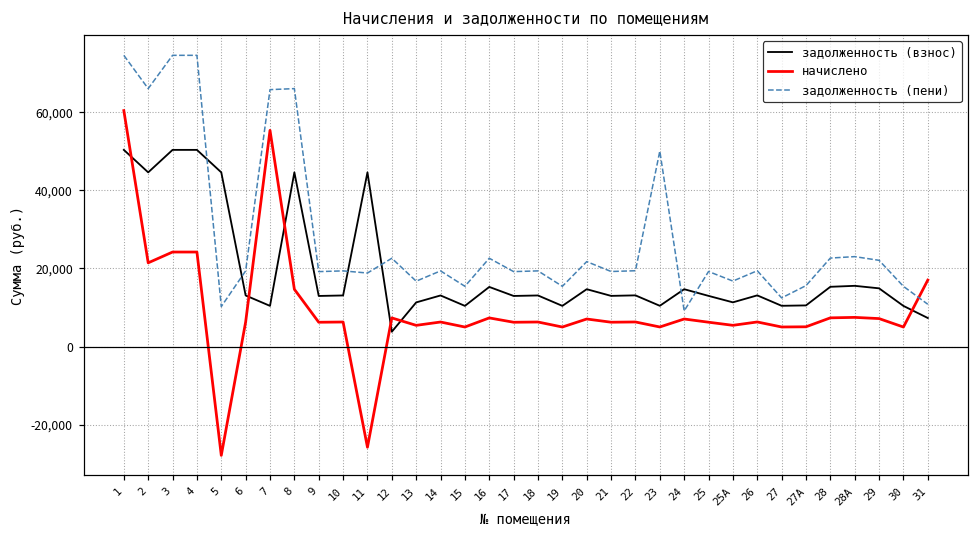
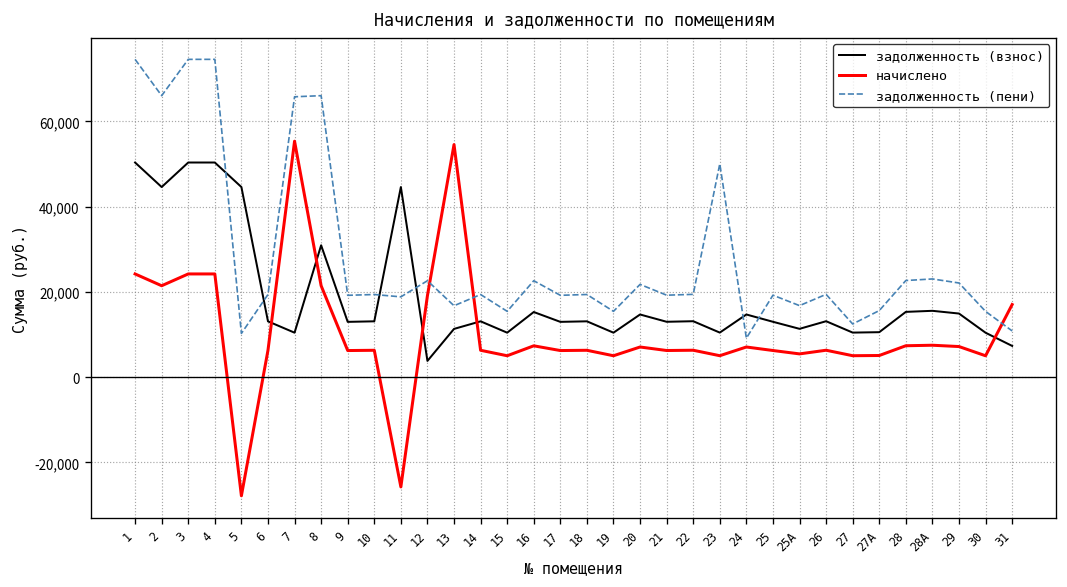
начислено, 1: 60,000 -> 24,000
задолженность (взнос), 8: 45,000 -> 31,000
начислено, 8: 15,000 -> 21,000
начислено, 12: 7,000 -> 19,000
начислено, 13: 5,000 -> 55,000
